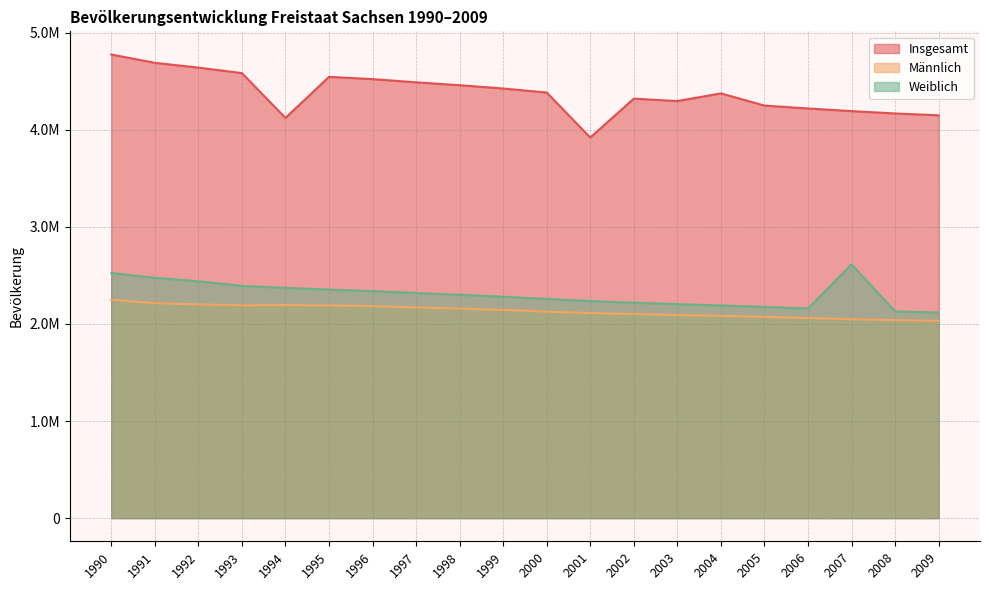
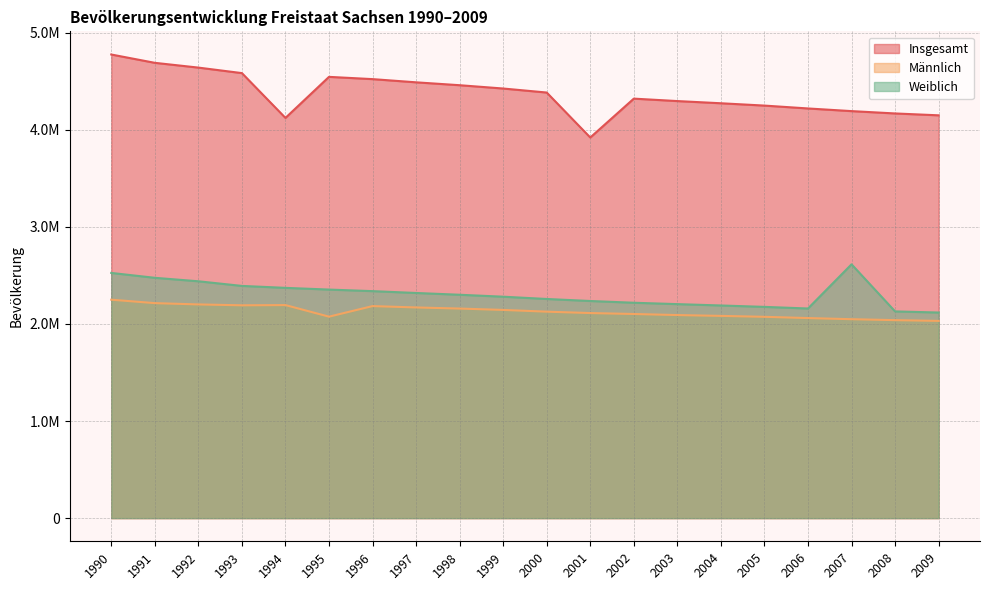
Männlich, 1995: 2200000 -> 2100000
Insgesamt, 2004: 4400000 -> 4300000
